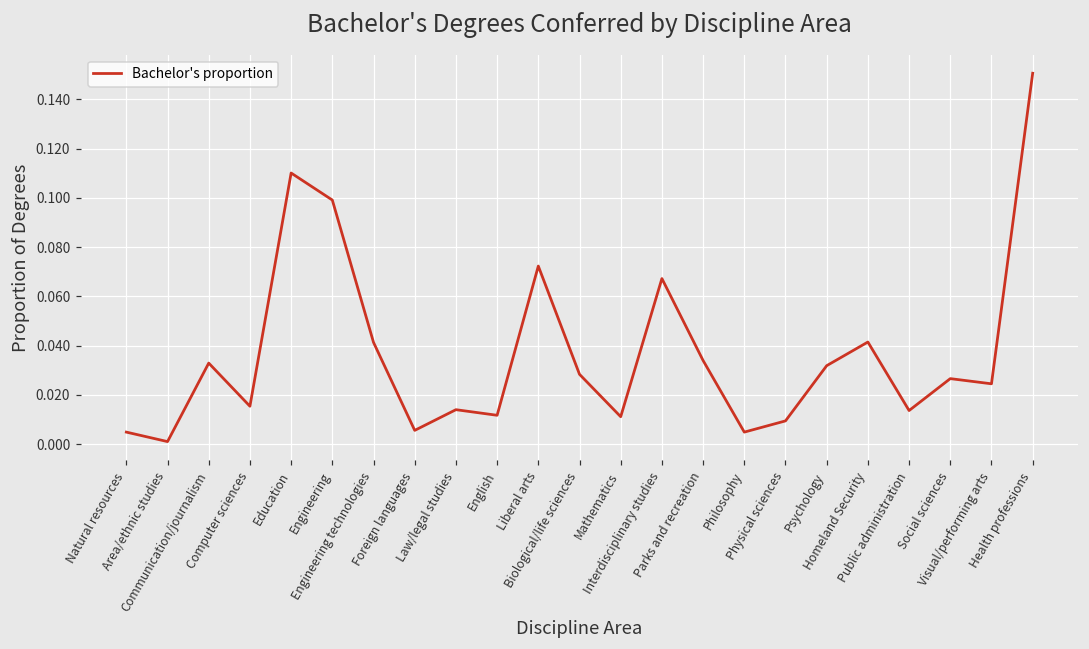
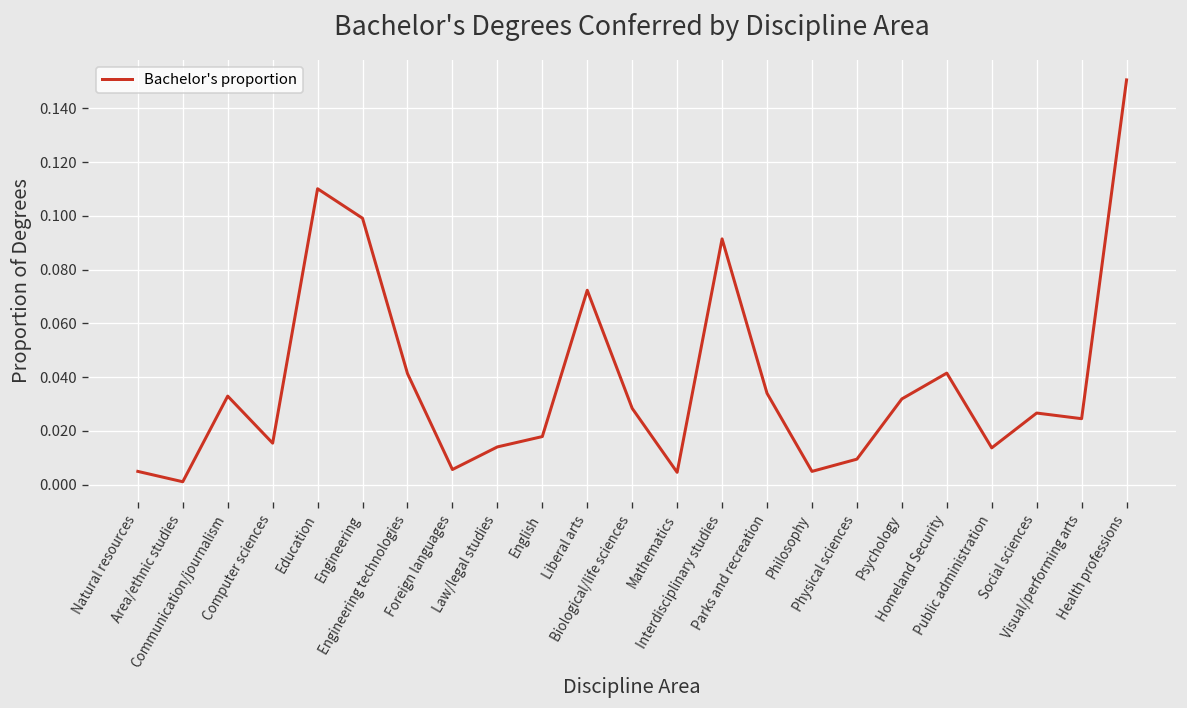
English: 0.012 -> 0.018
Mathematics: 0.011 -> 0.005
Interdisciplinary studies: 0.067 -> 0.091
